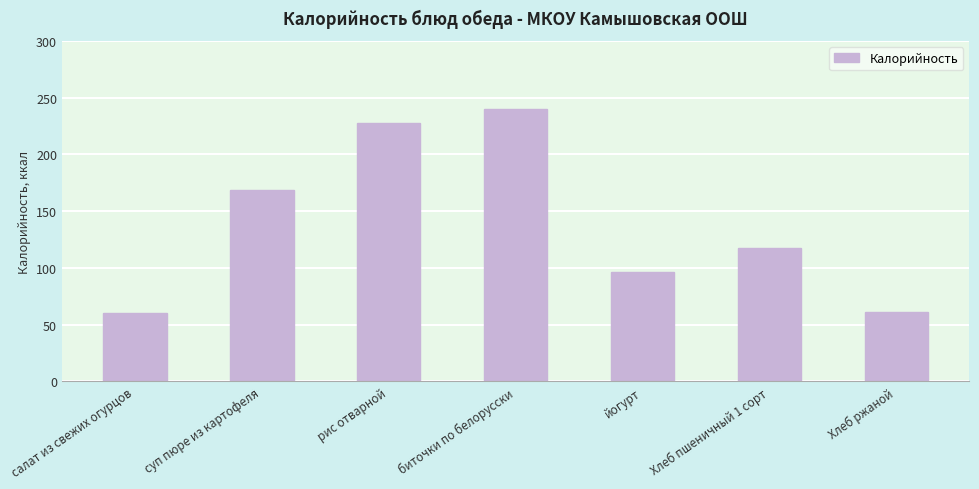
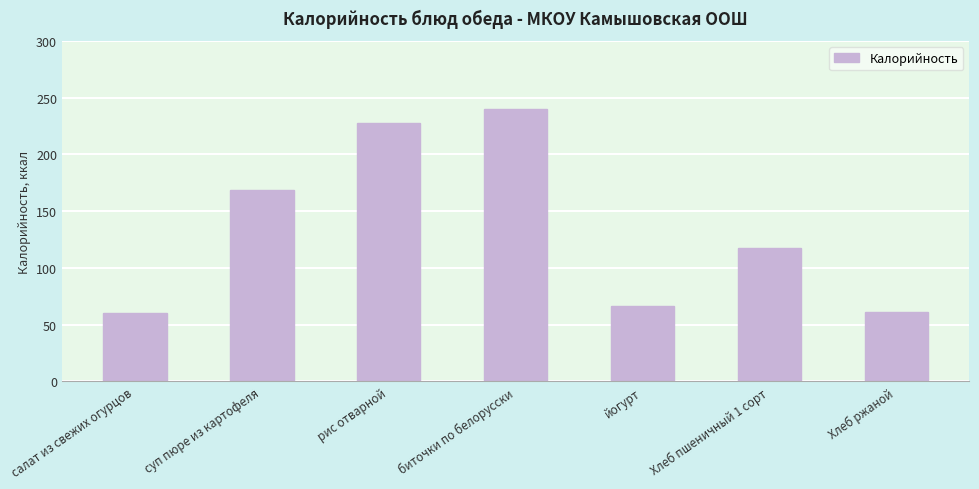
йогурт: 96 -> 66
